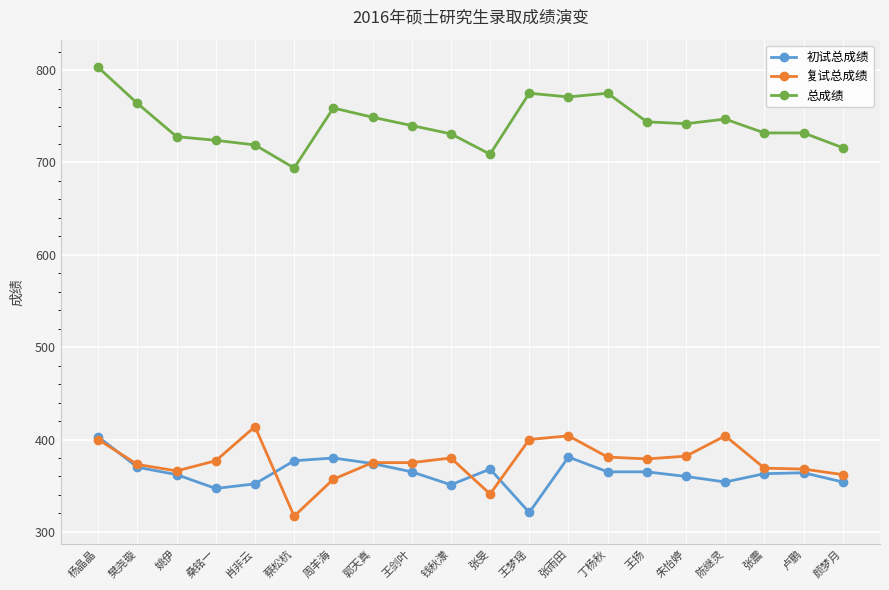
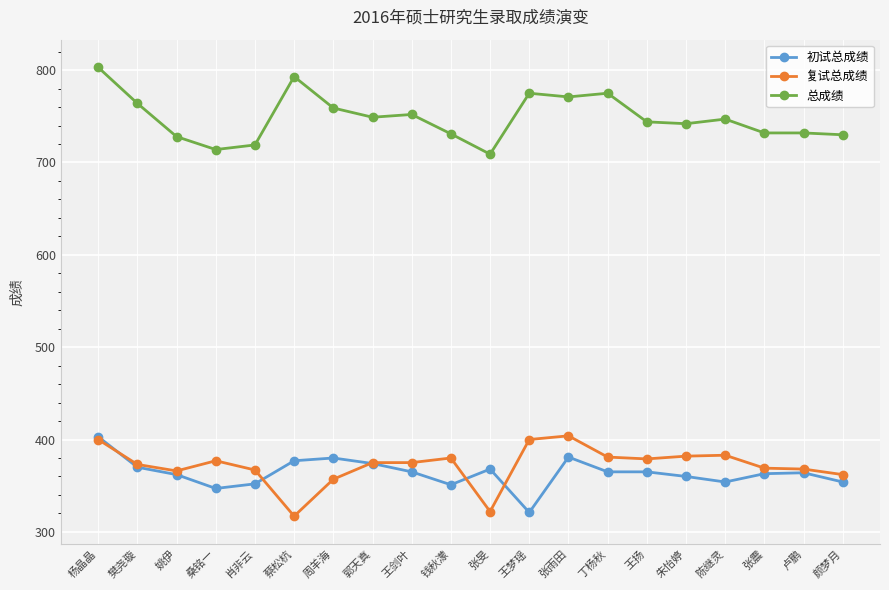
总成绩, 桑铭一: 720 -> 710
复试总成绩, 肖非云: 410 -> 370
总成绩, 蔡松杭: 690 -> 790
总成绩, 王剑叶: 740 -> 750
复试总成绩, 张旻: 340 -> 320
复试总成绩, 陈继灵: 400 -> 380
总成绩, 颜梦月: 720 -> 730
